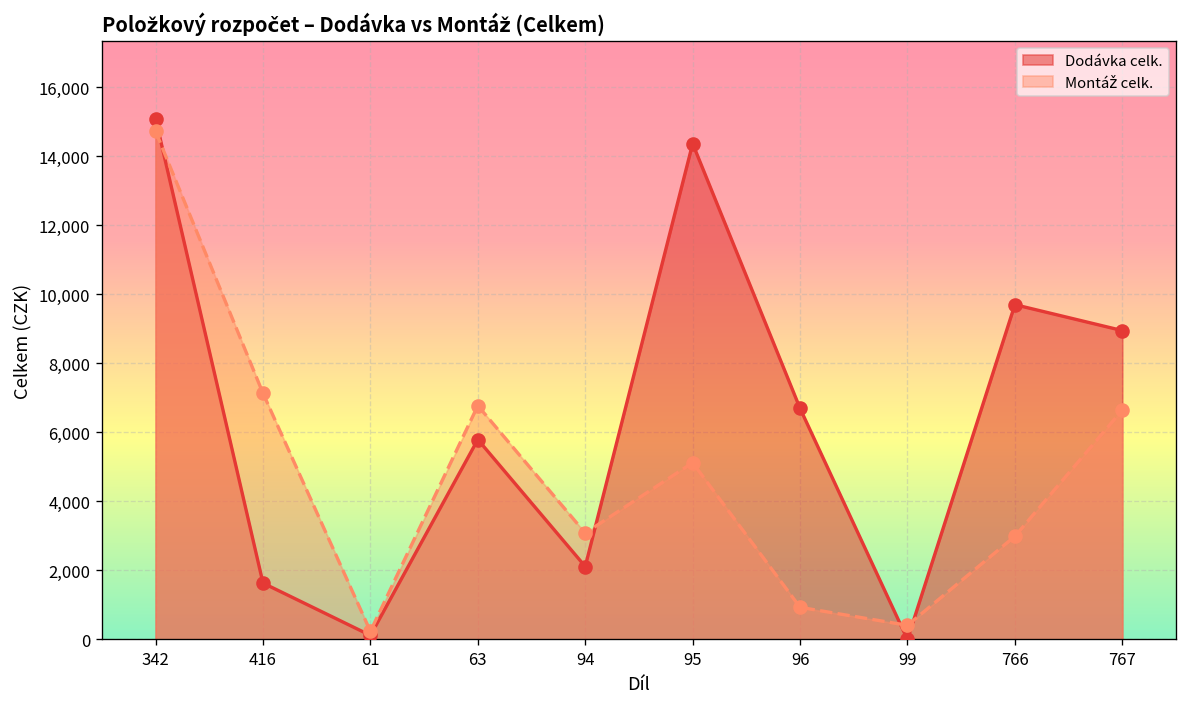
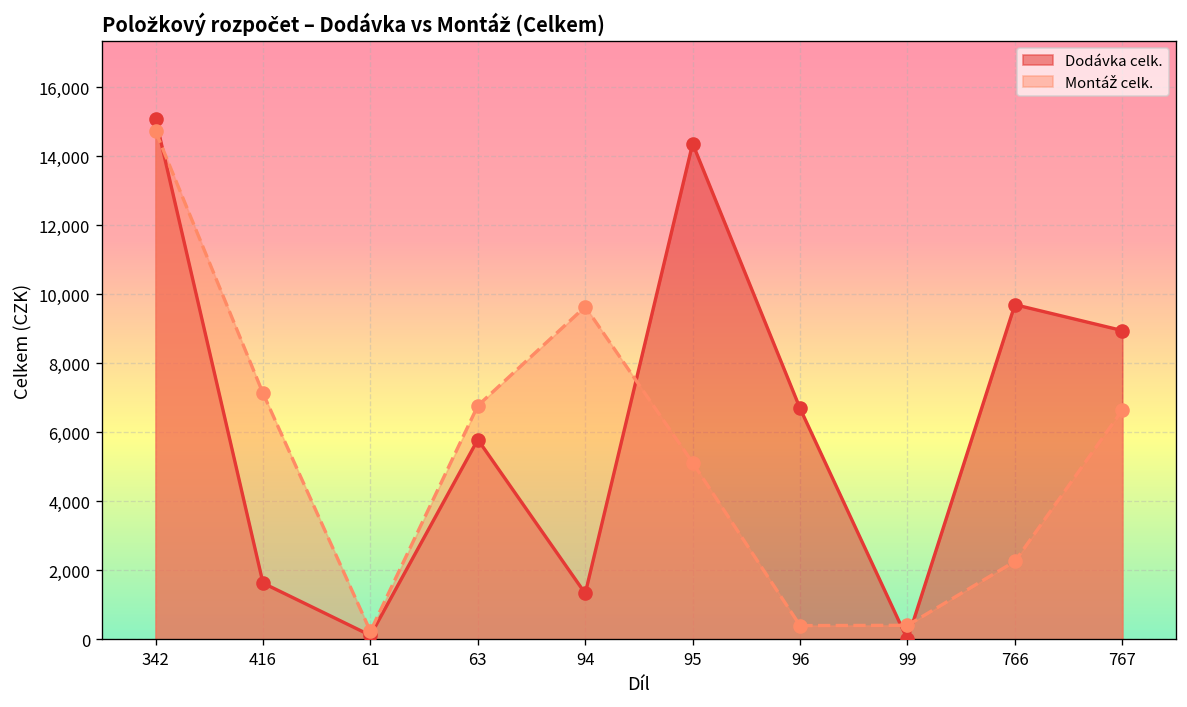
Dodávka celk., 94: 2,100 -> 1,300
Montáž celk., 94: 3,100 -> 9,600
Montáž celk., 96: 900 -> 400
Montáž celk., 766: 3,000 -> 2,300
